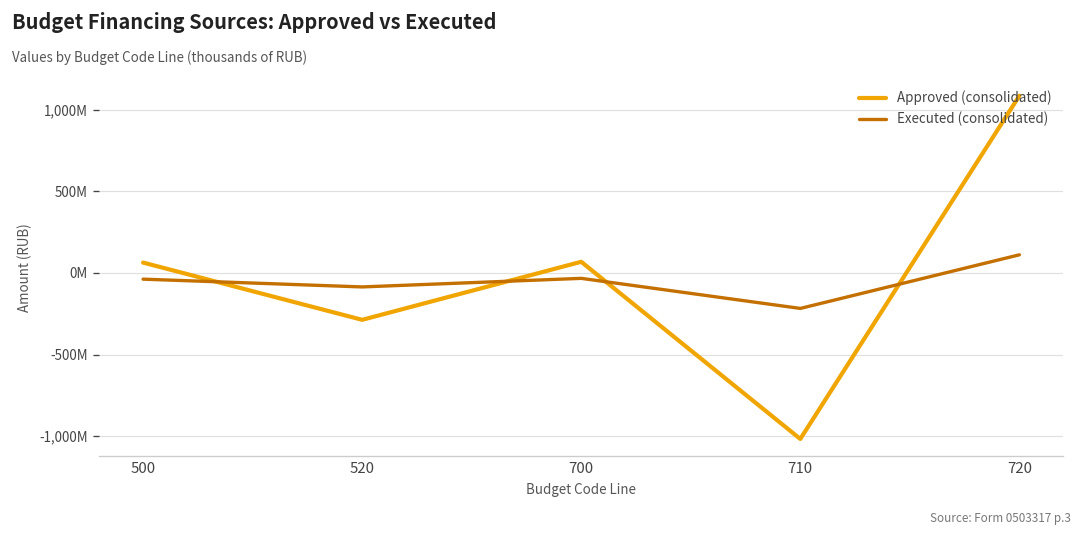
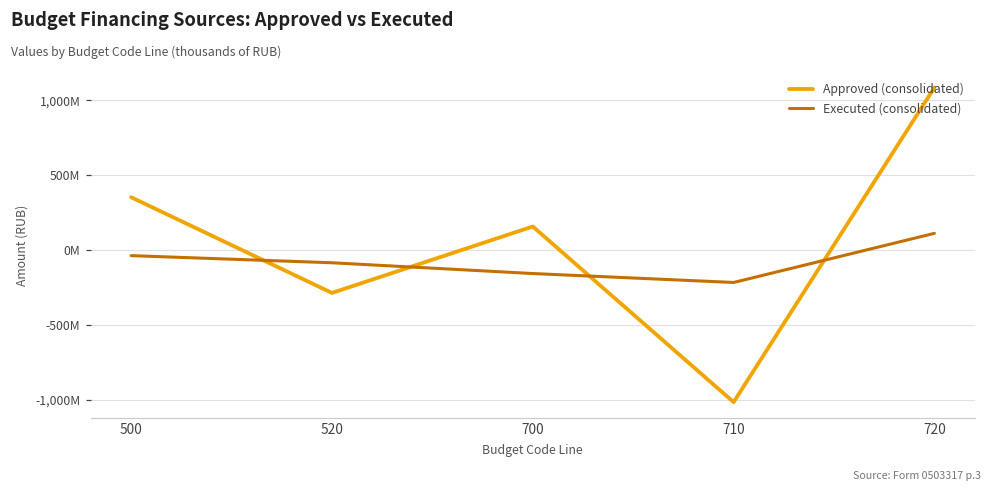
Approved (consolidated), 500: 60,000,000 -> 350,000,000
Approved (consolidated), 700: 70,000,000 -> 160,000,000
Executed (consolidated), 700: -30,000,000 -> -160,000,000
